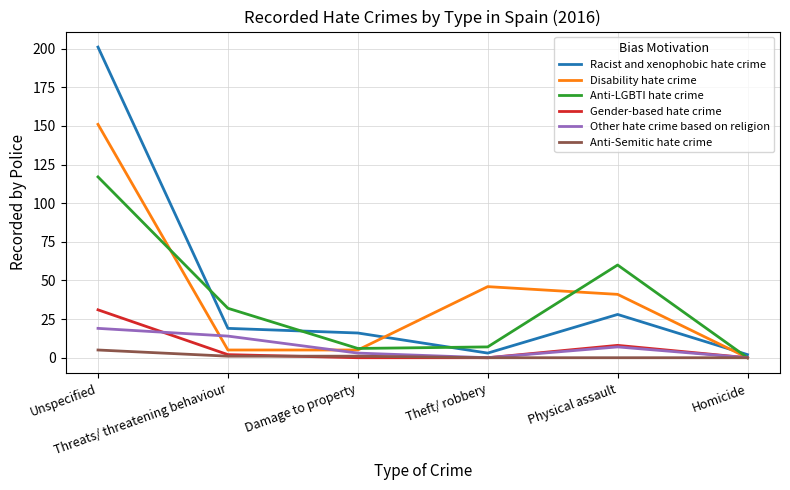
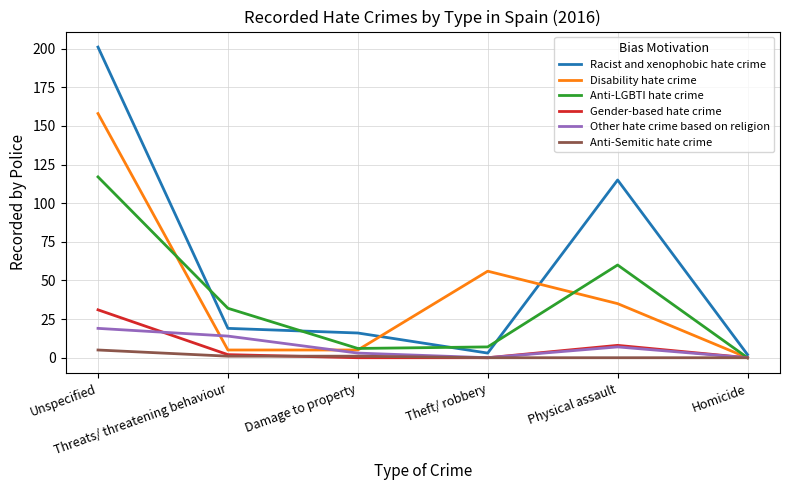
Disability hate crime, Unspecified: 151 -> 158
Disability hate crime, Theft/ robbery: 46 -> 56
Racist and xenophobic hate crime, Physical assault: 28 -> 115
Disability hate crime, Physical assault: 41 -> 35
